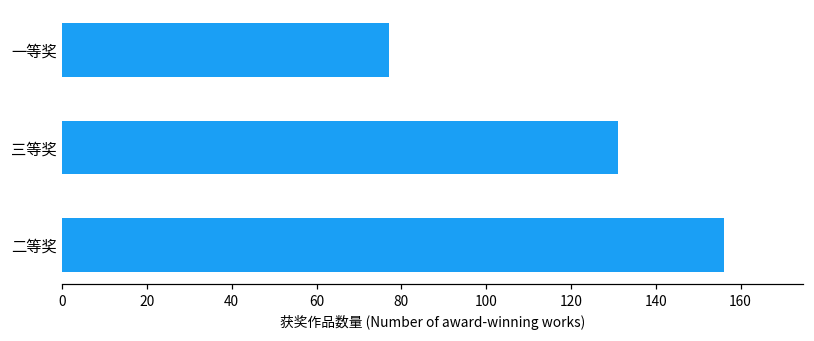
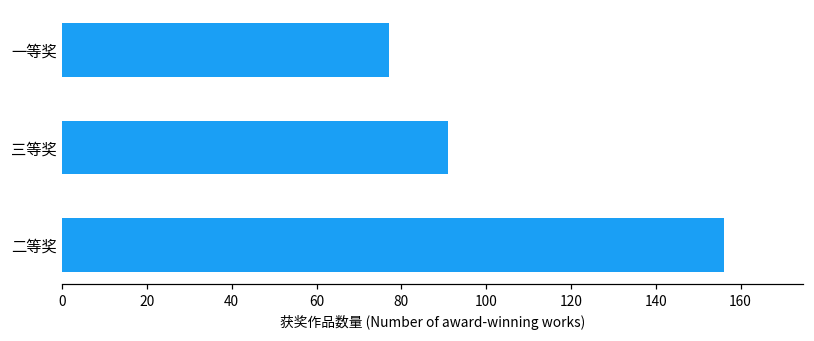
三等奖: 131 -> 91
